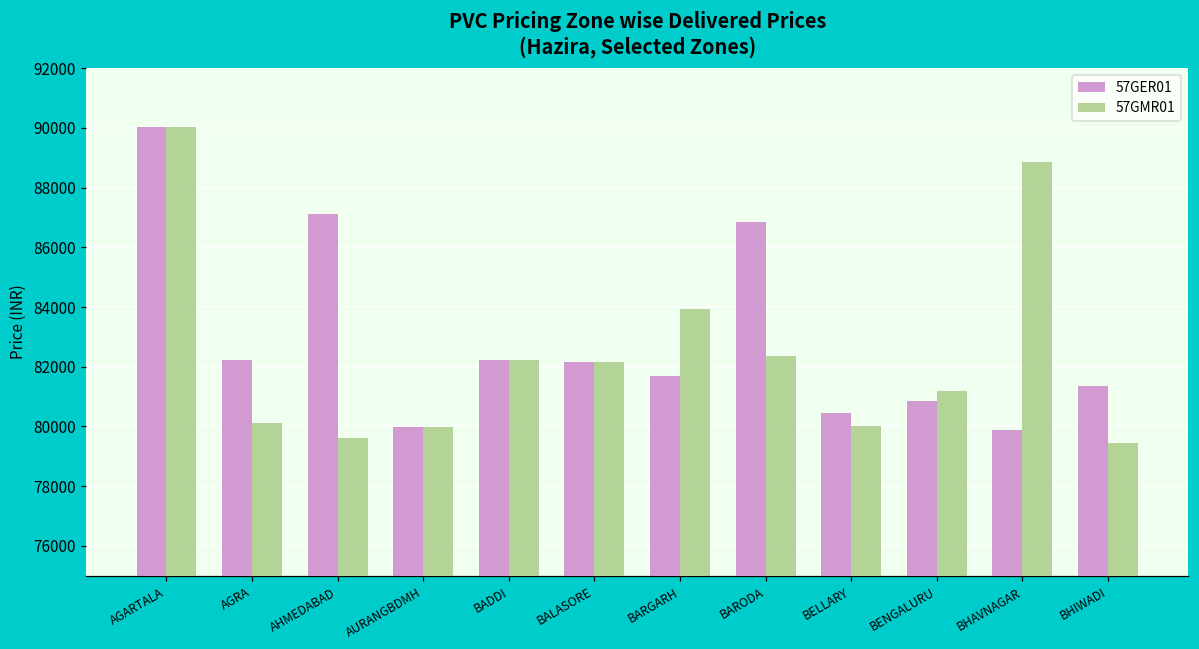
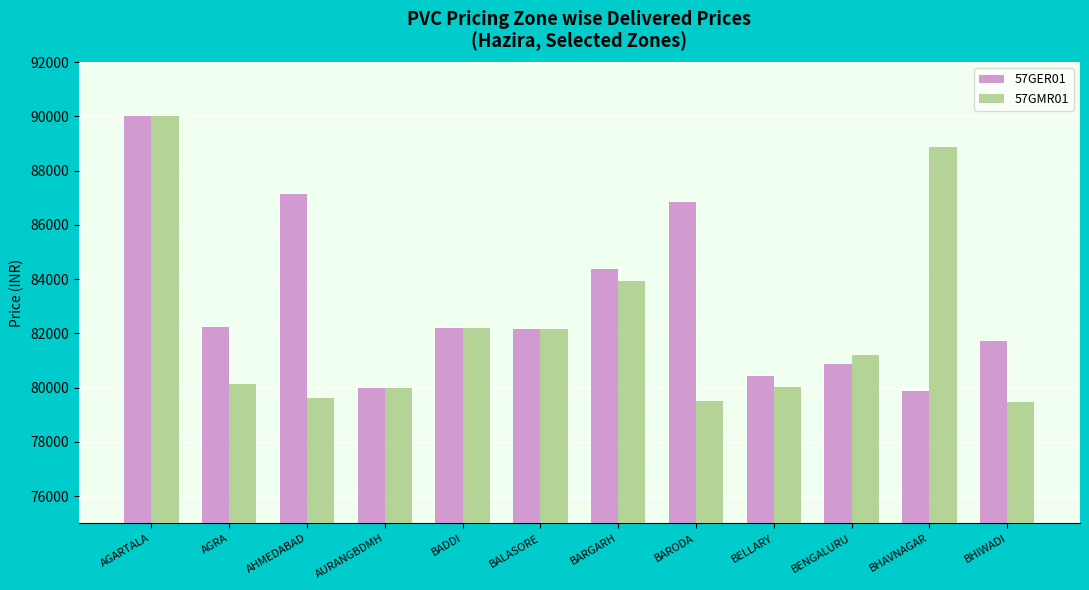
57GER01, BARGARH: 81700 -> 84400
57GMR01, BARODA: 82400 -> 79500
57GER01, BHIWADI: 81300 -> 81700
